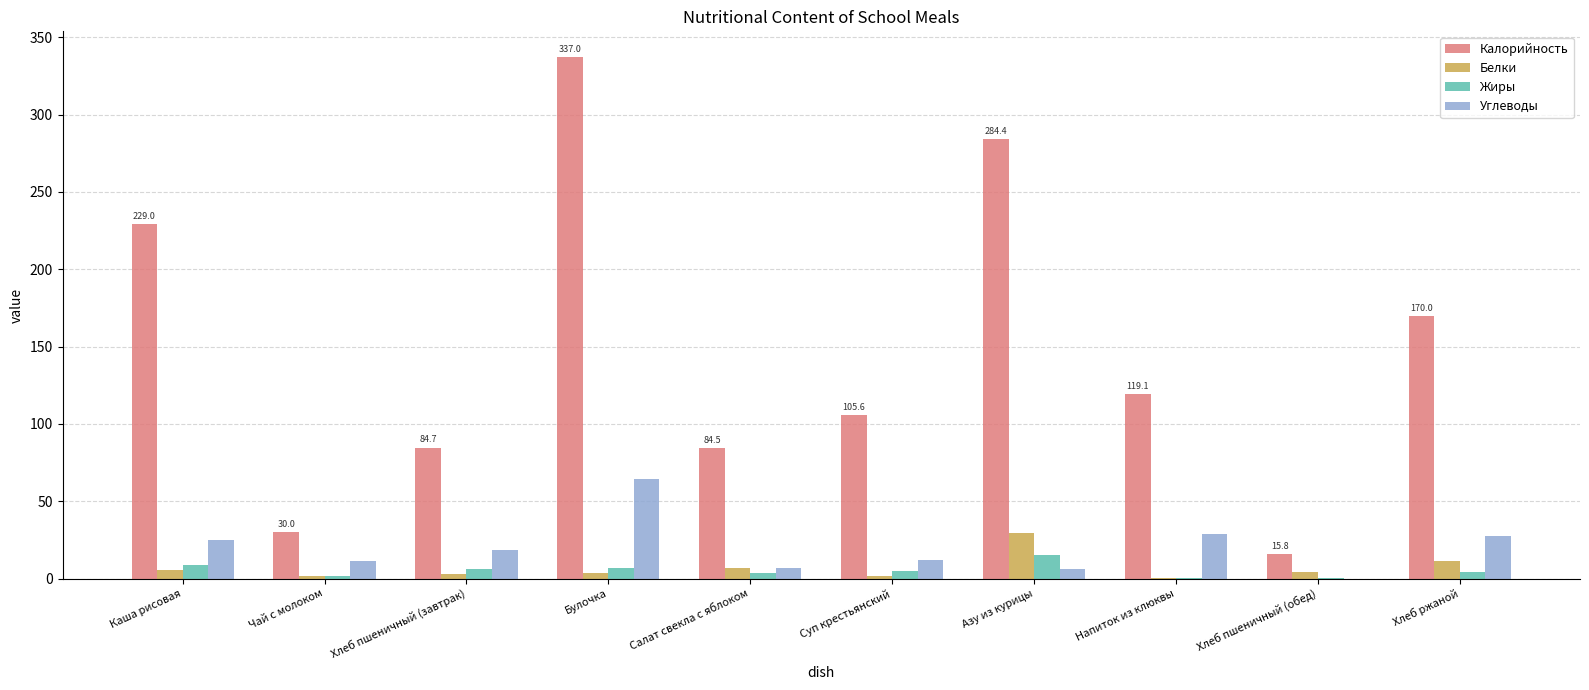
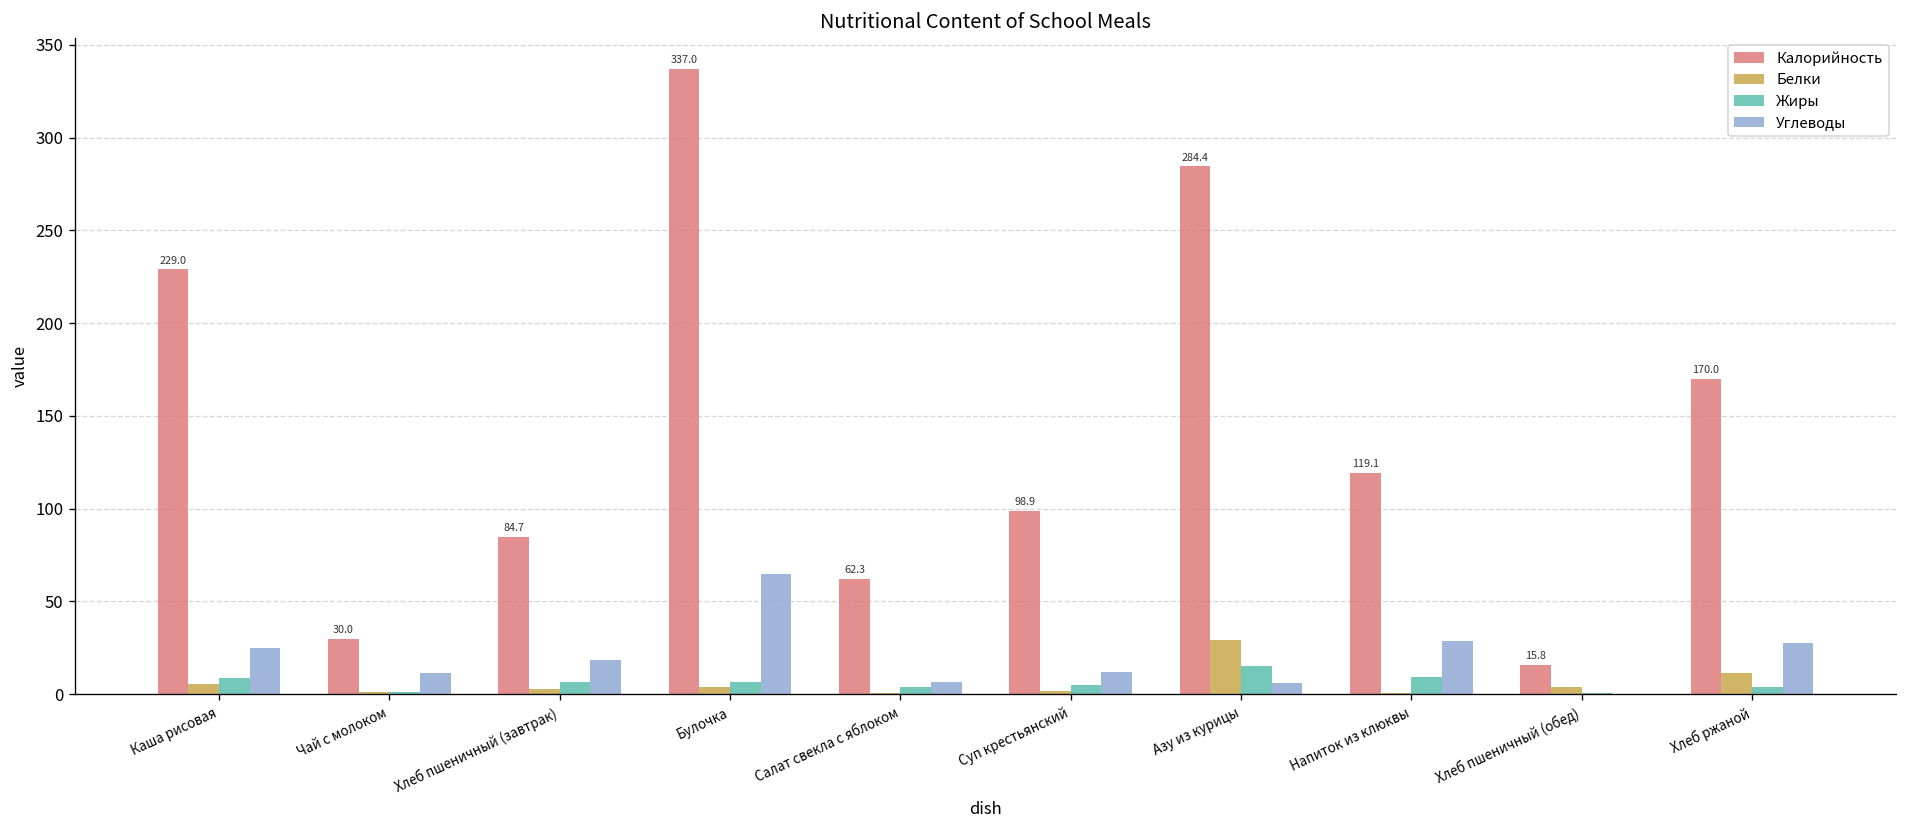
Калорийность, Салат свекла с яблоком: 84.5 -> 62.3
Белки, Салат свекла с яблоком: 7 -> 1
Калорийность, Суп крестьянский: 105.6 -> 98.9
Жиры, Напиток из клюквы: 0 -> 9
